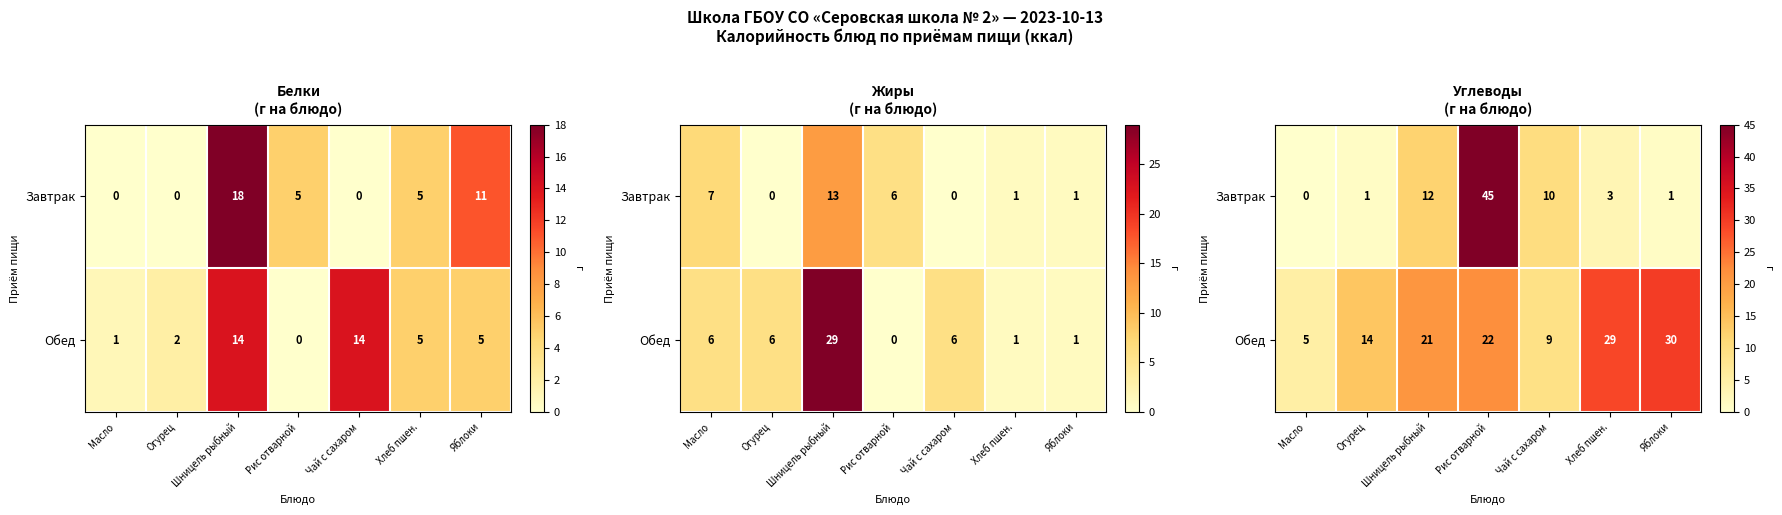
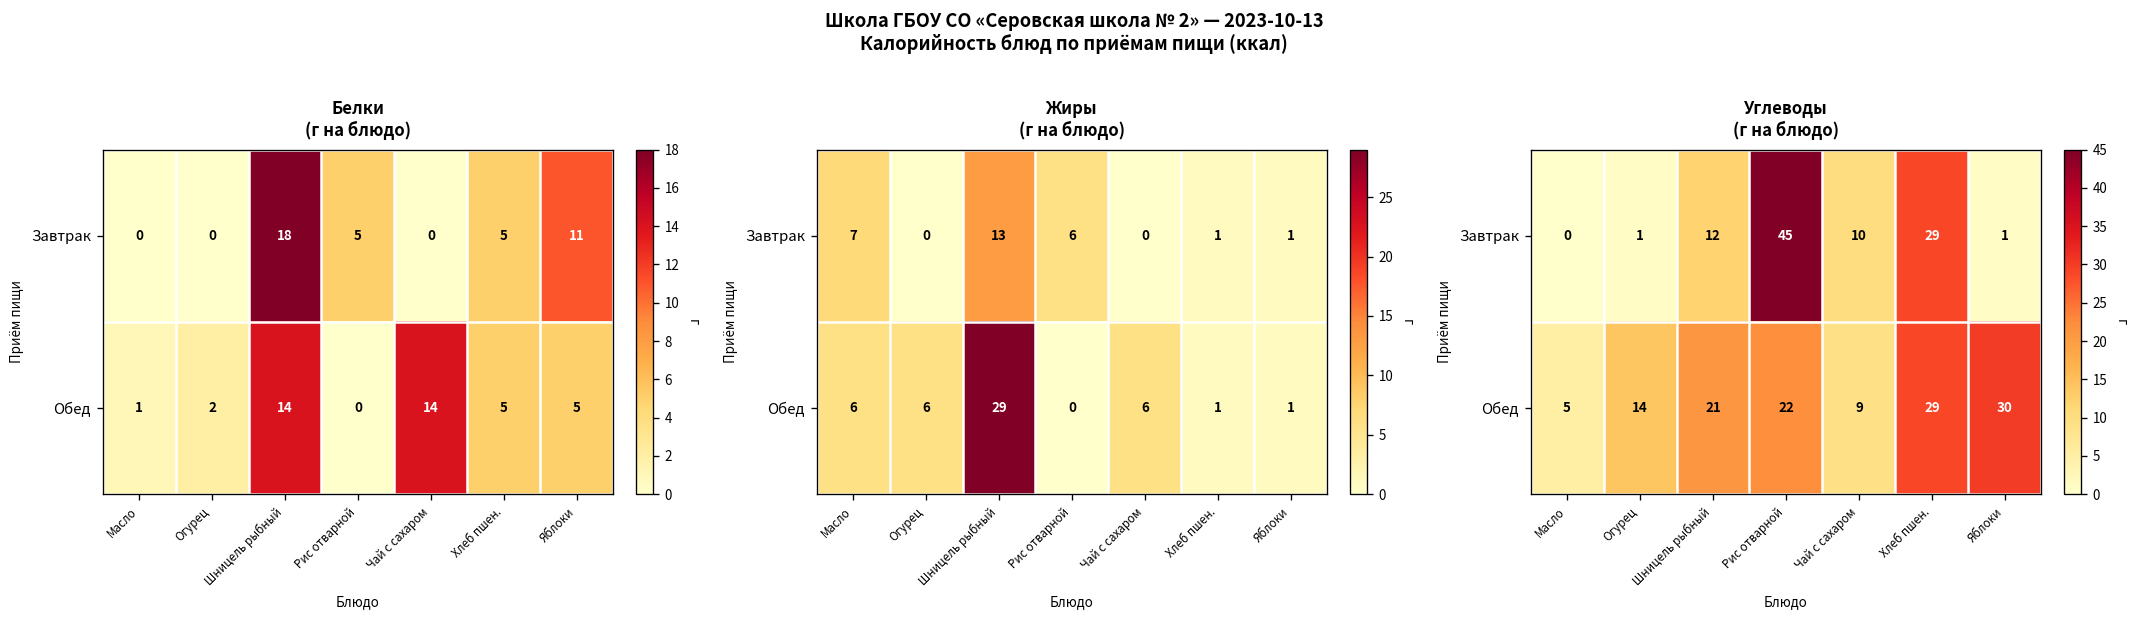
Углеводы (г на блюдо), Завтрак, Хлеб пшен.: 3 -> 29
